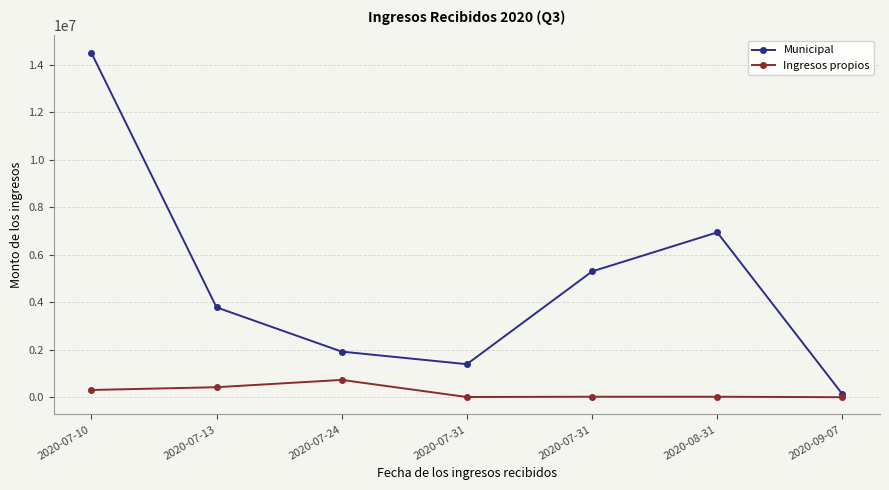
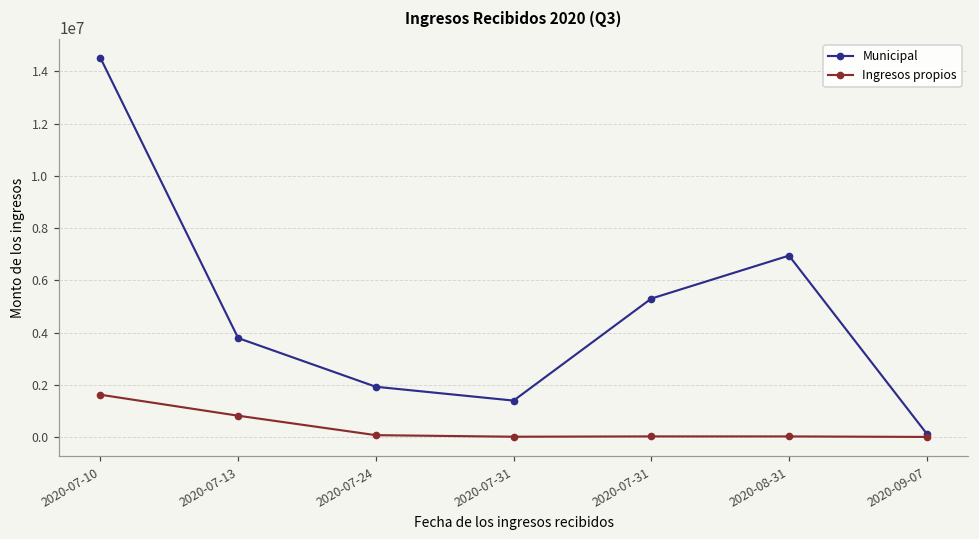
Ingresos propios, 2020-07-10: 300000 -> 1600000
Ingresos propios, 2020-07-13: 400000 -> 800000
Ingresos propios, 2020-07-24: 700000 -> 100000
